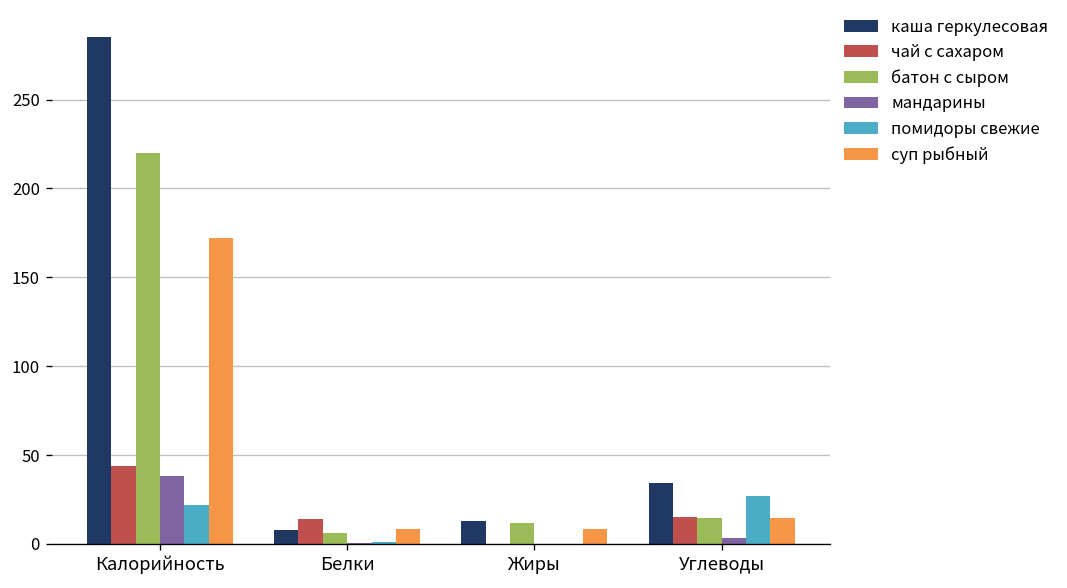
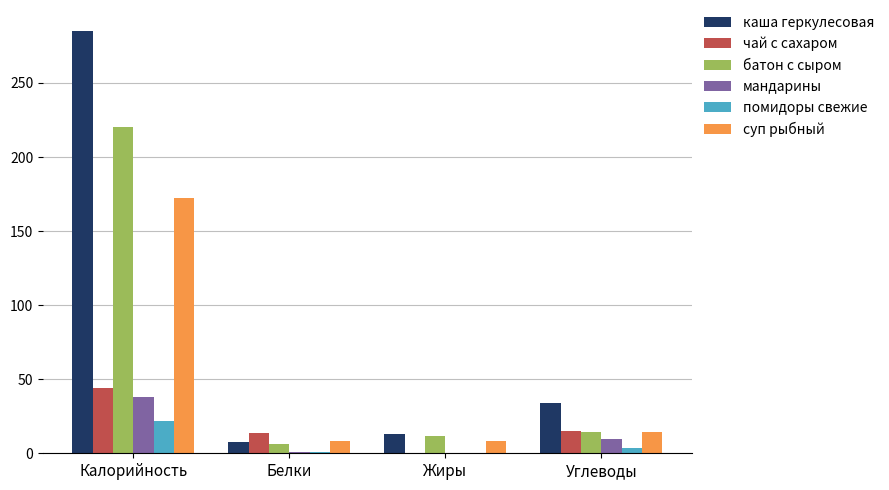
мандарины, Углеводы: 4 -> 9
помидоры свежие, Углеводы: 27 -> 4
